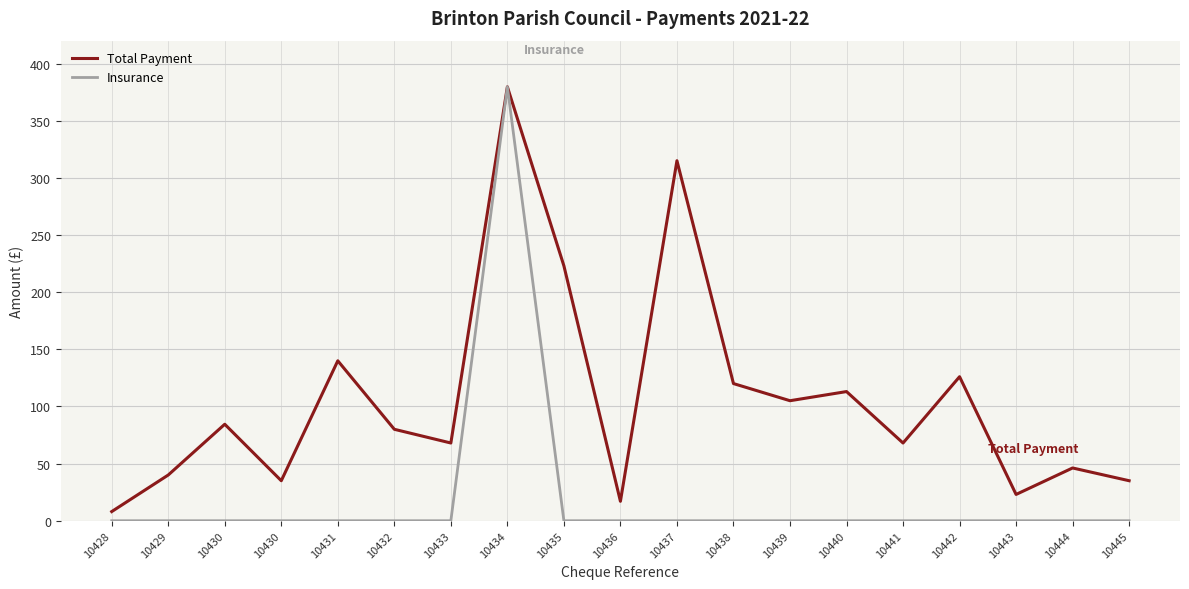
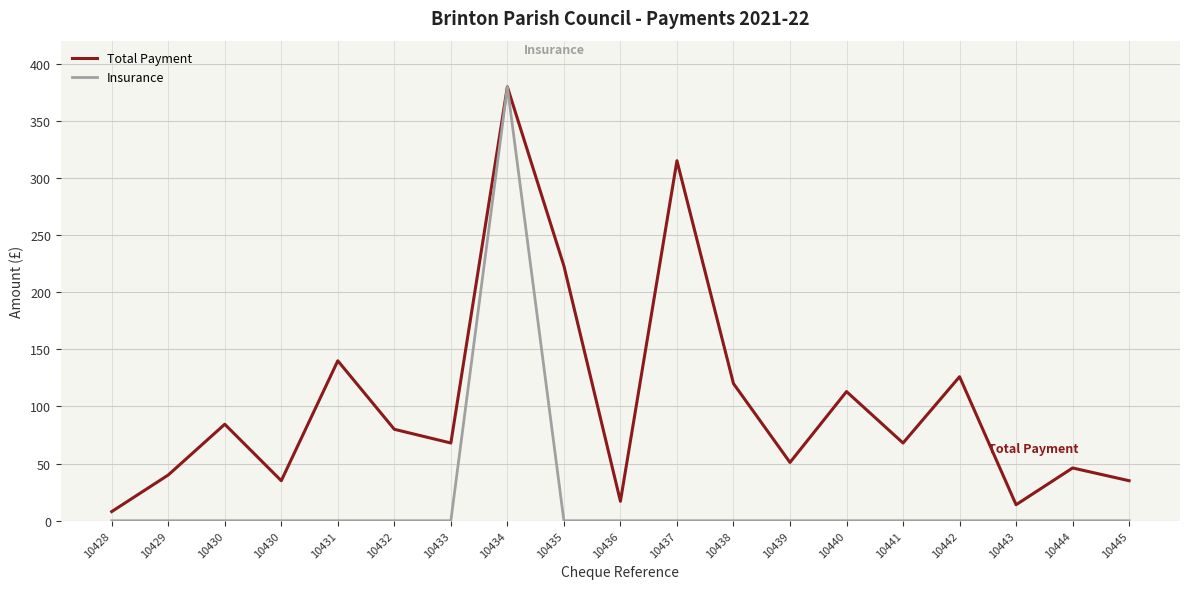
Total Payment, 10439: 105 -> 51
Total Payment, 10443: 23 -> 14
